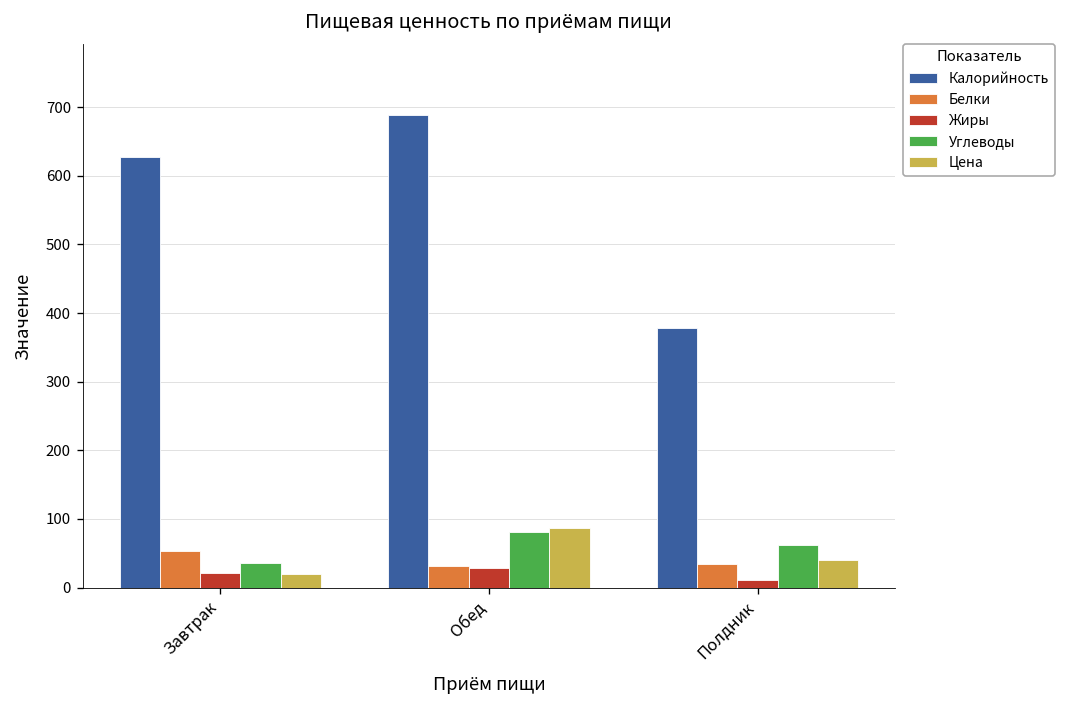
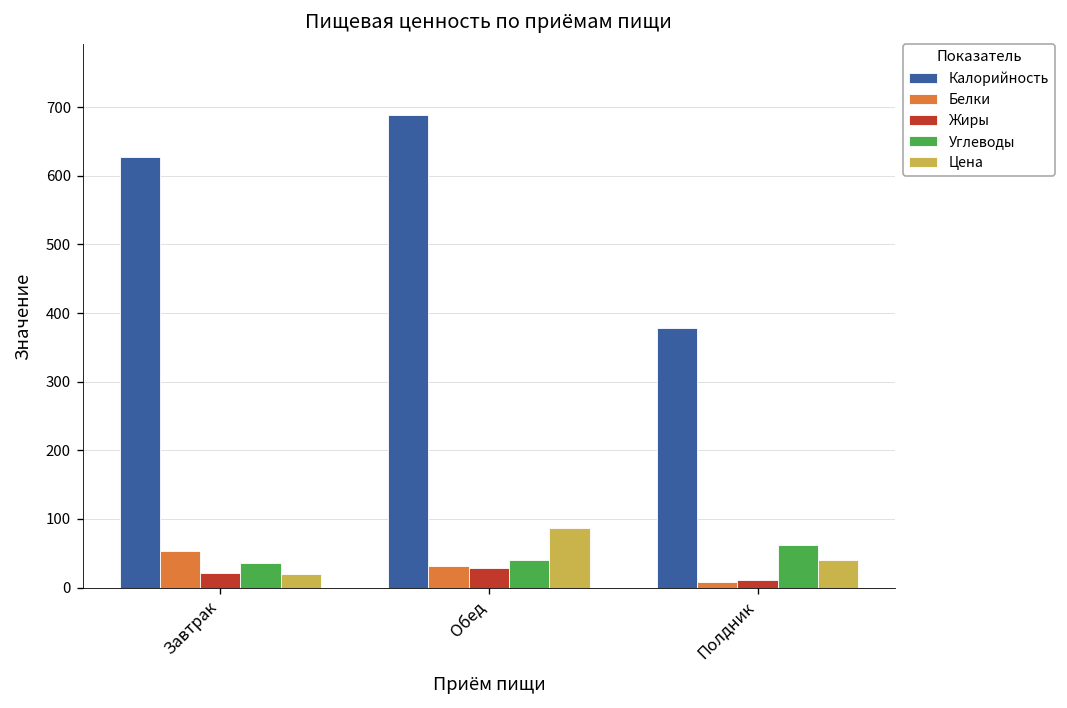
Углеводы, Обед: 80 -> 40
Белки, Полдник: 30 -> 10
